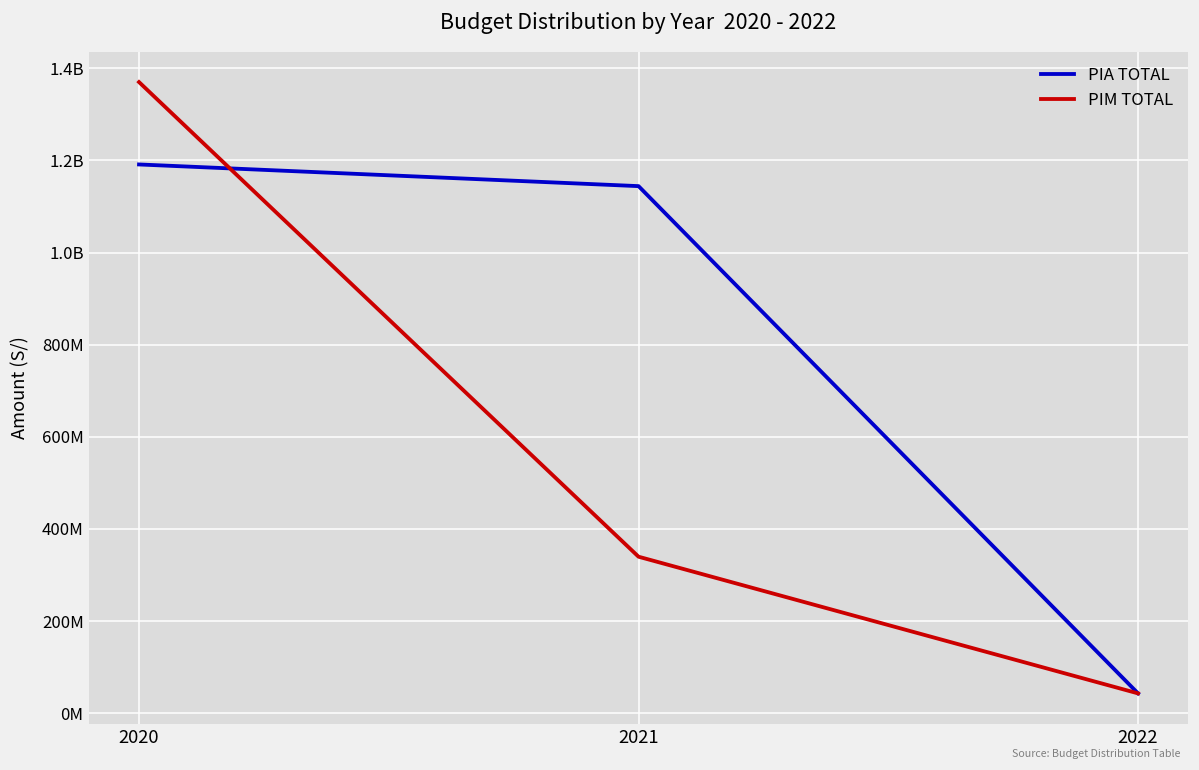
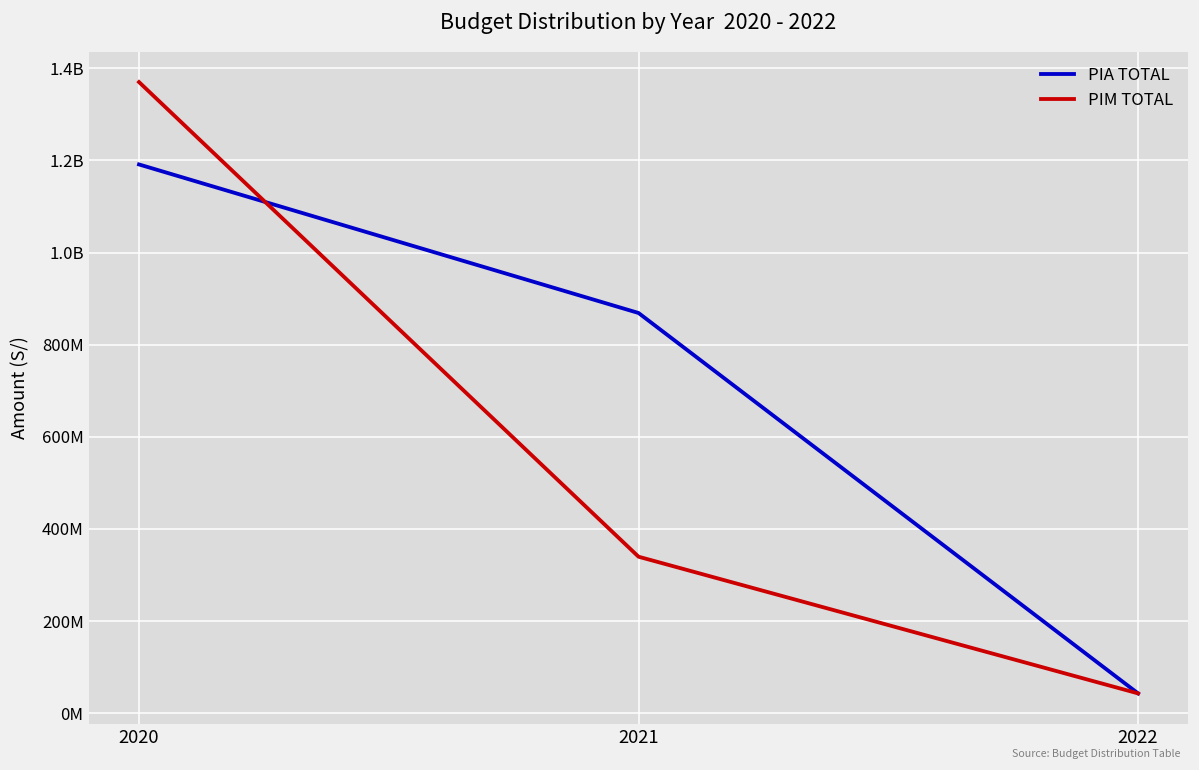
PIA TOTAL, 2021: 1140000000 -> 870000000
